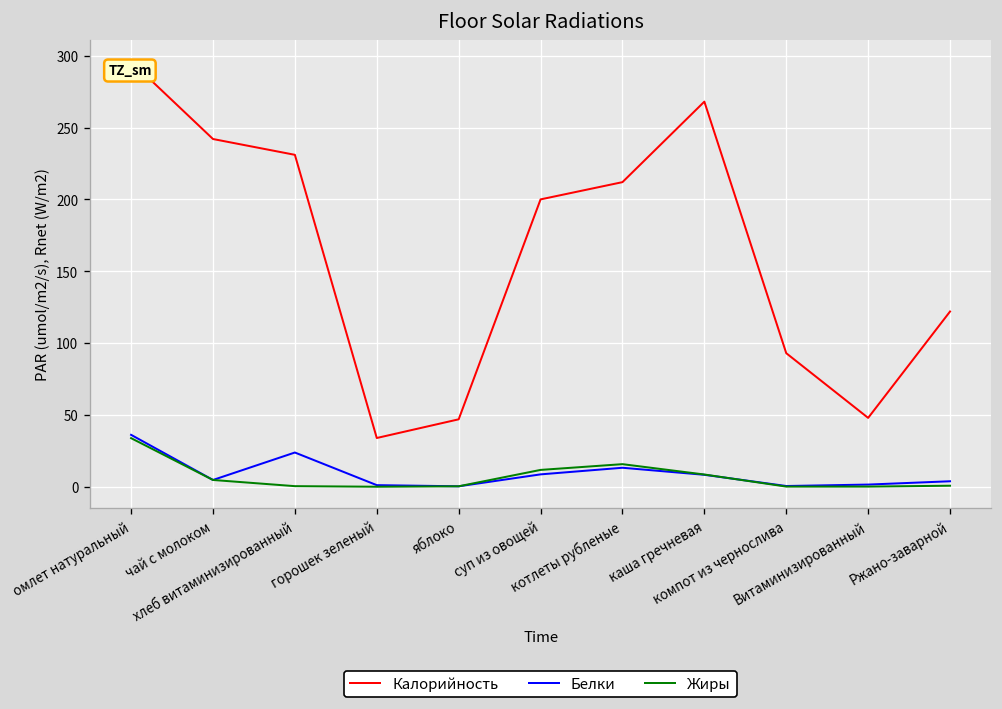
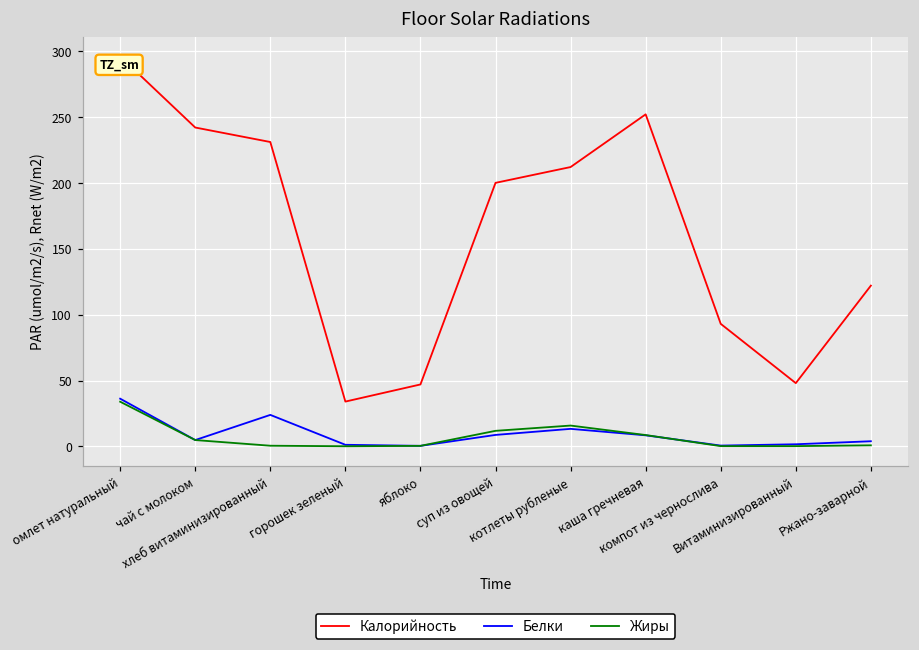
Калорийность, каша гречневая: 268 -> 252
